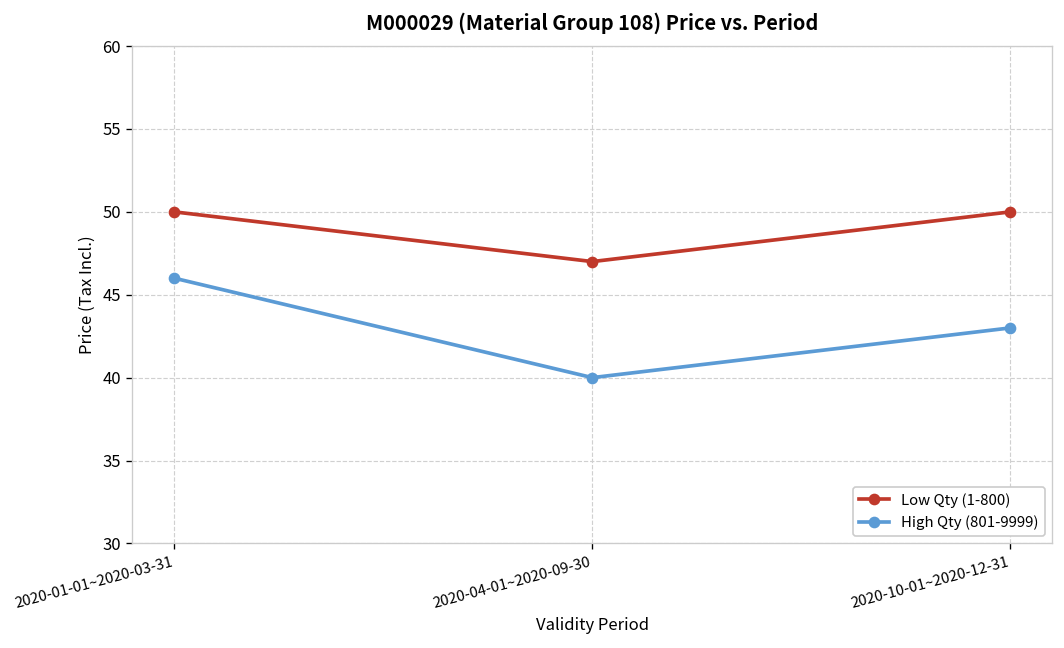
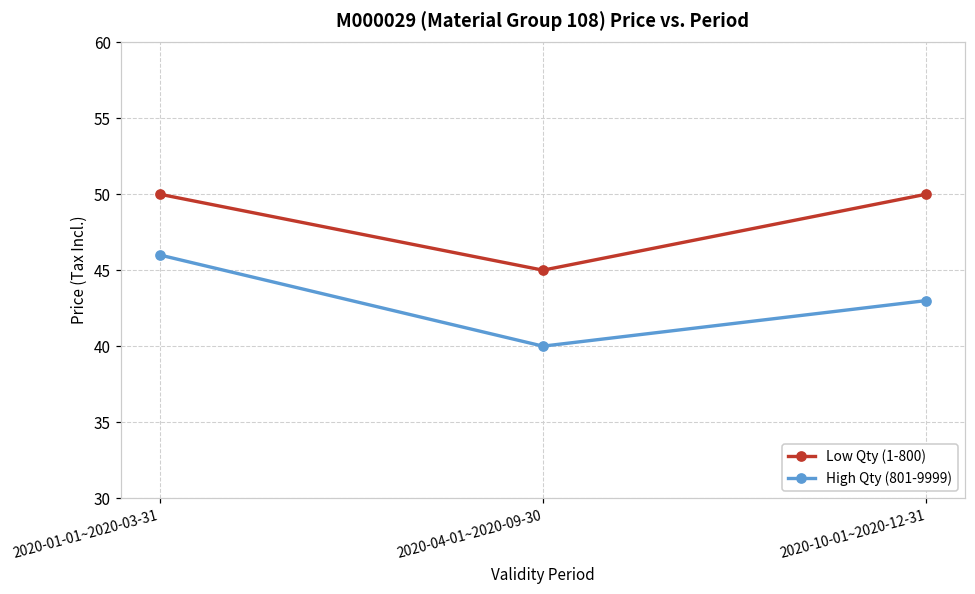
Low Qty (1-800), 2020-04-01~2020-09-30: 47 -> 45
